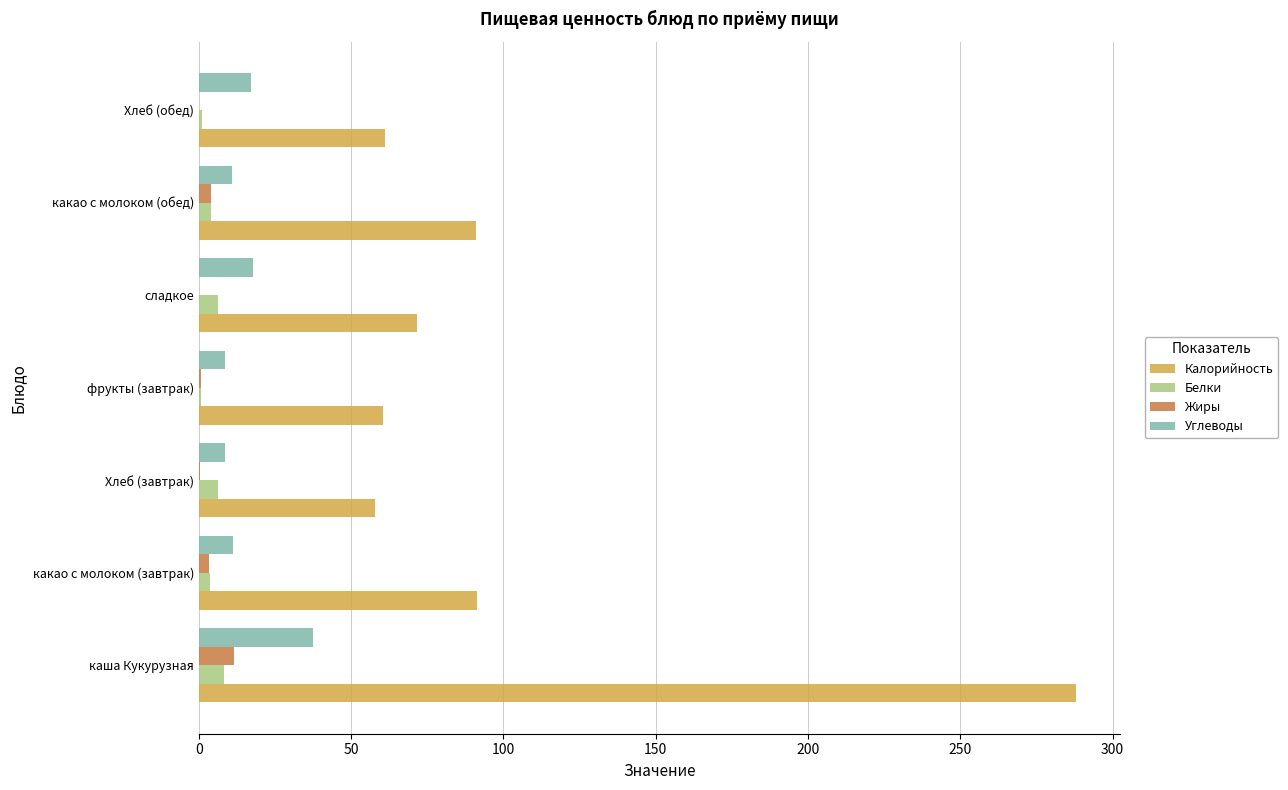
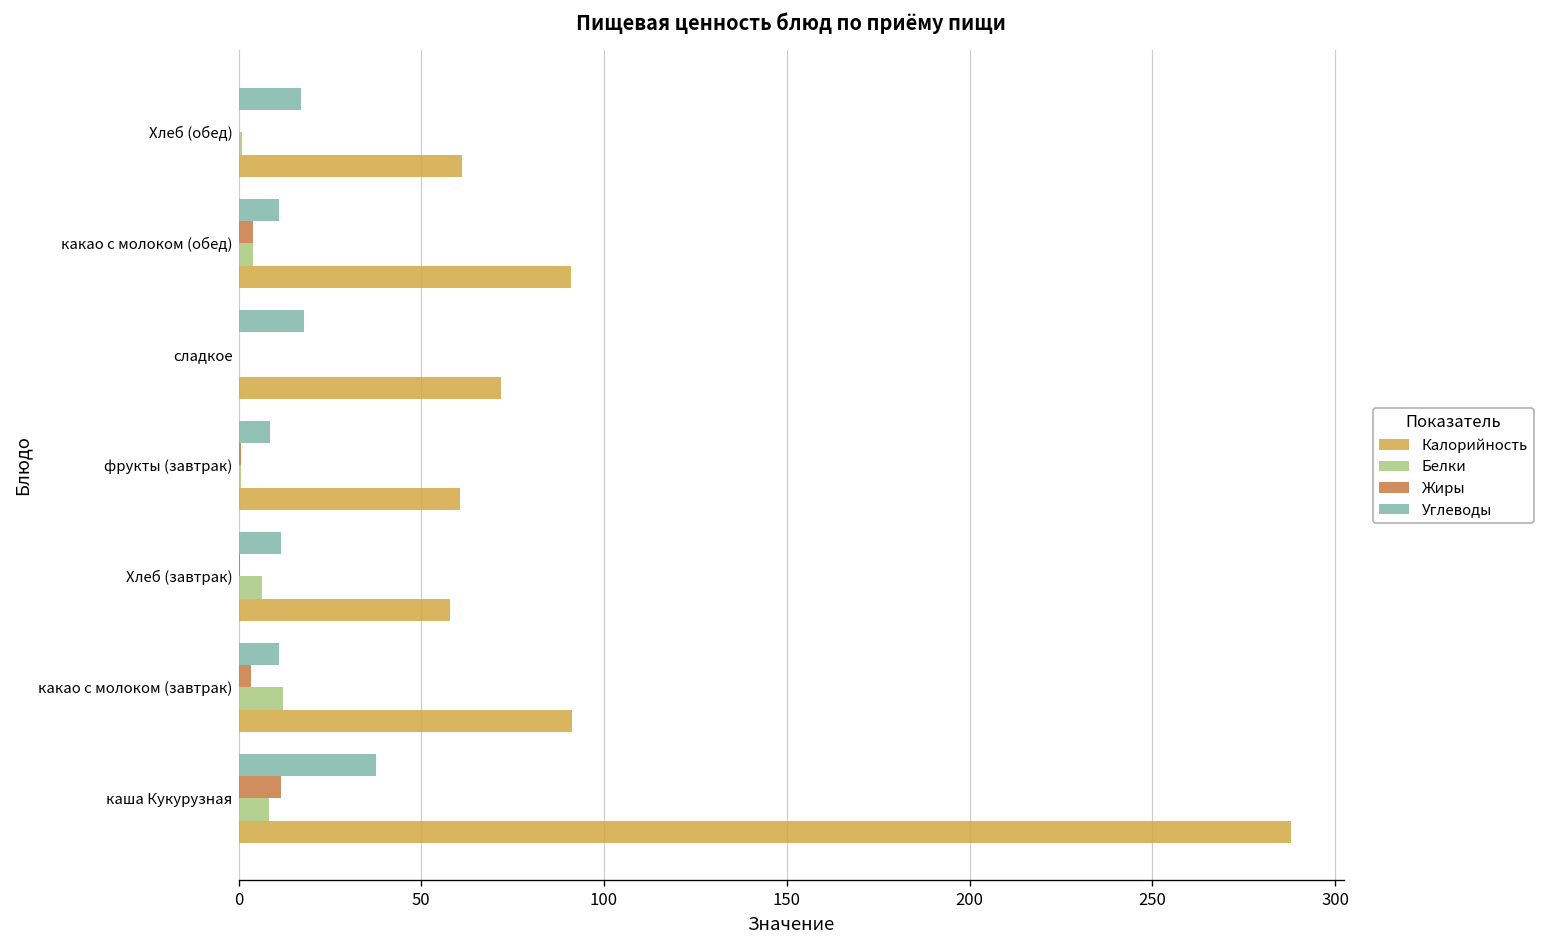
Белки, сладкое: 6 -> 0
Углеводы, Хлеб (завтрак): 9 -> 12
Белки, какао с молоком (завтрак): 4 -> 12
